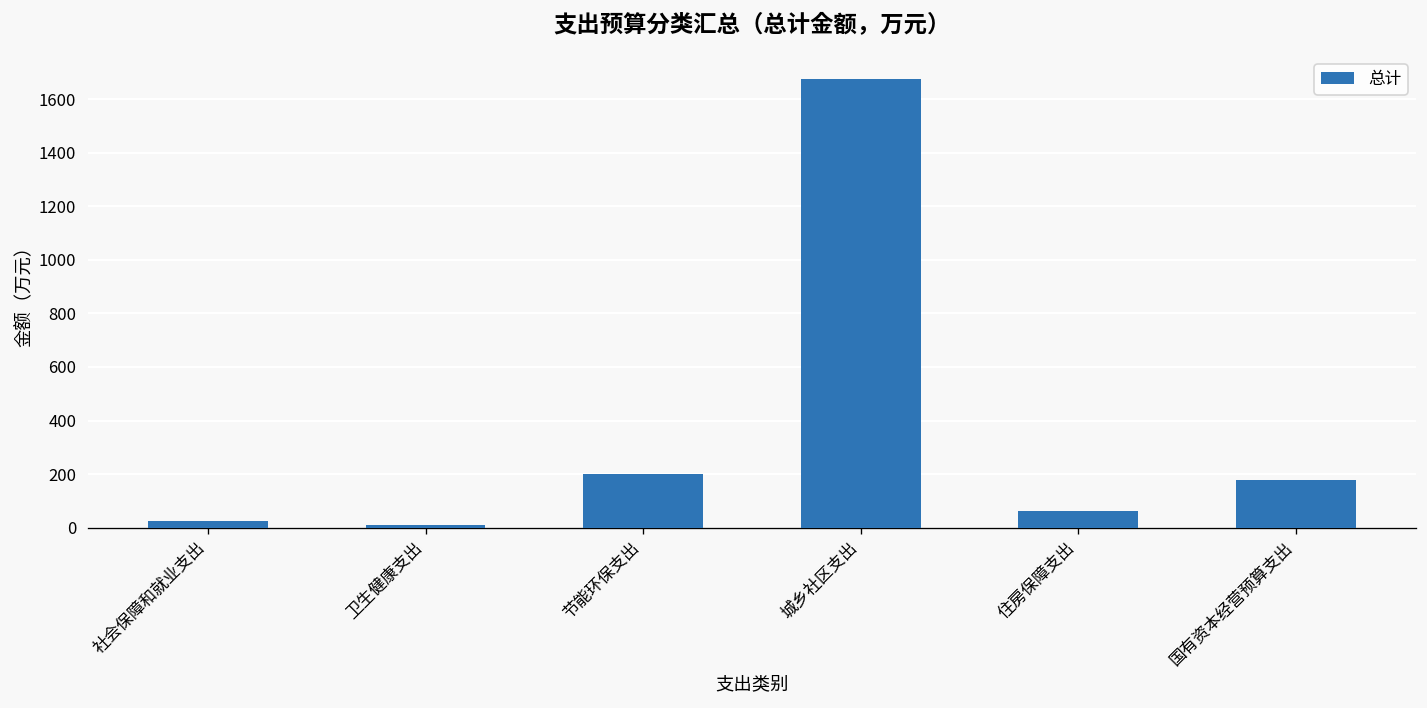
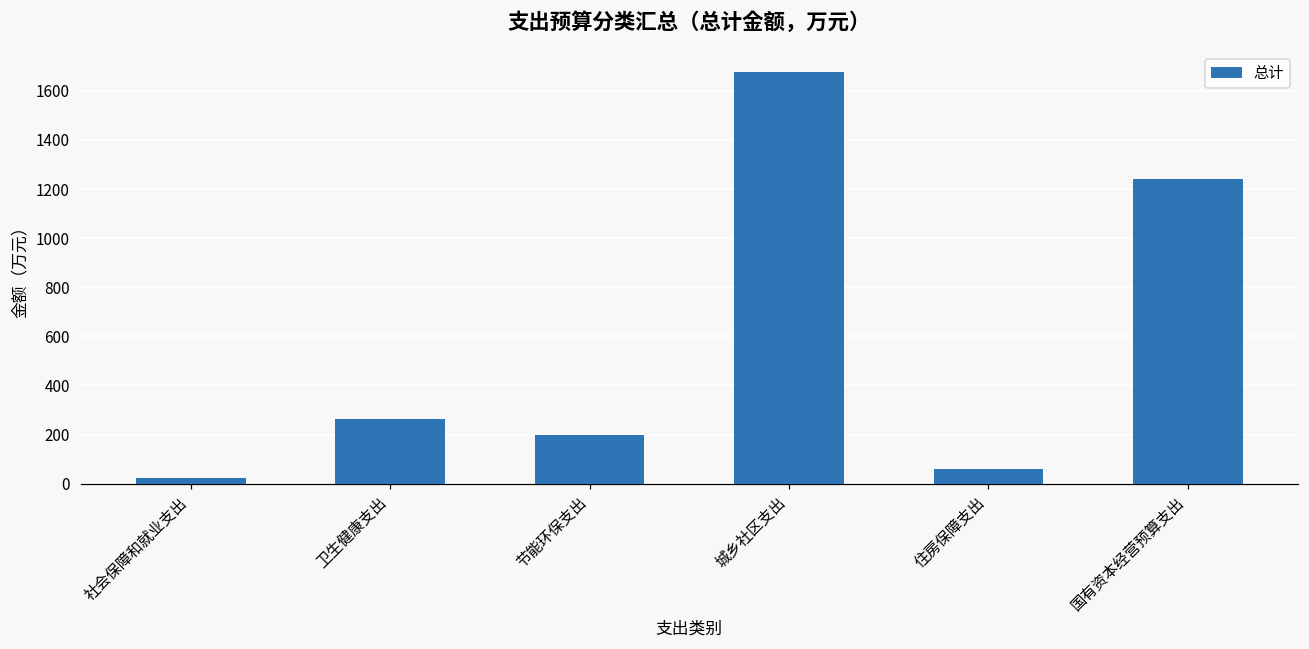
卫生健康支出: 10 -> 260
国有资本经营预算支出: 180 -> 1240
